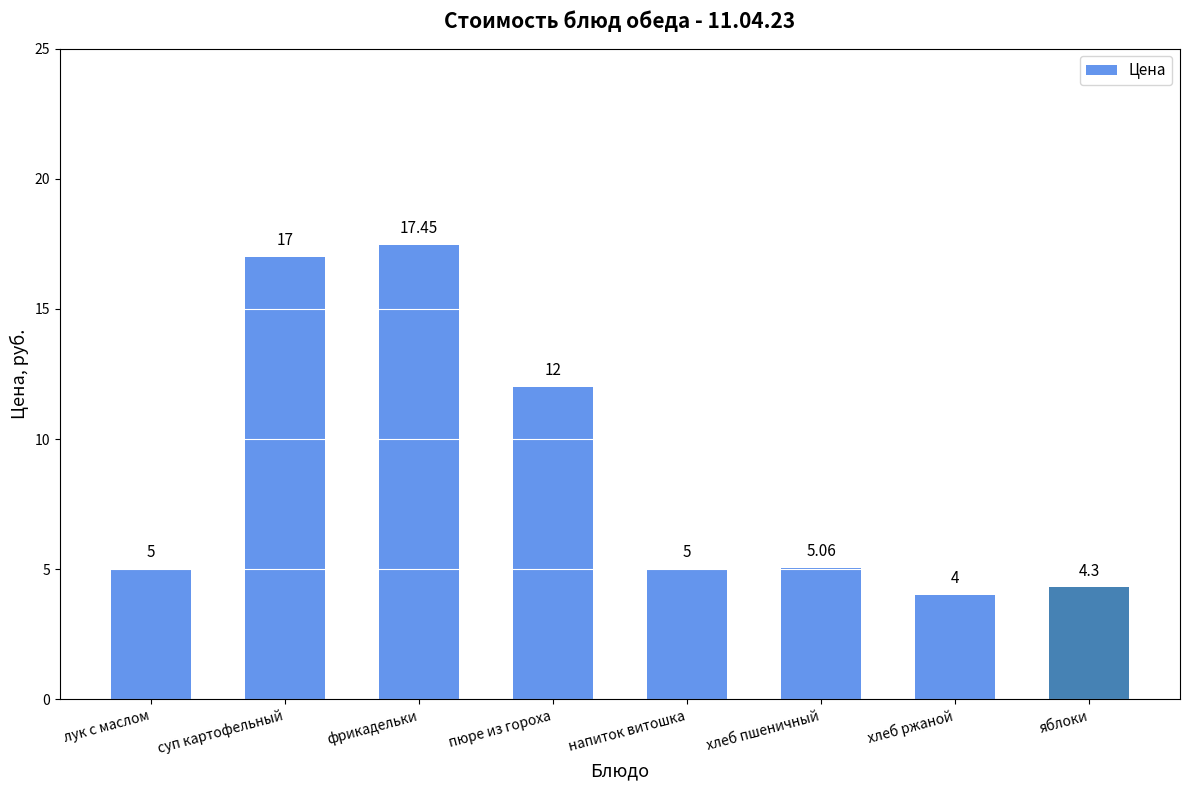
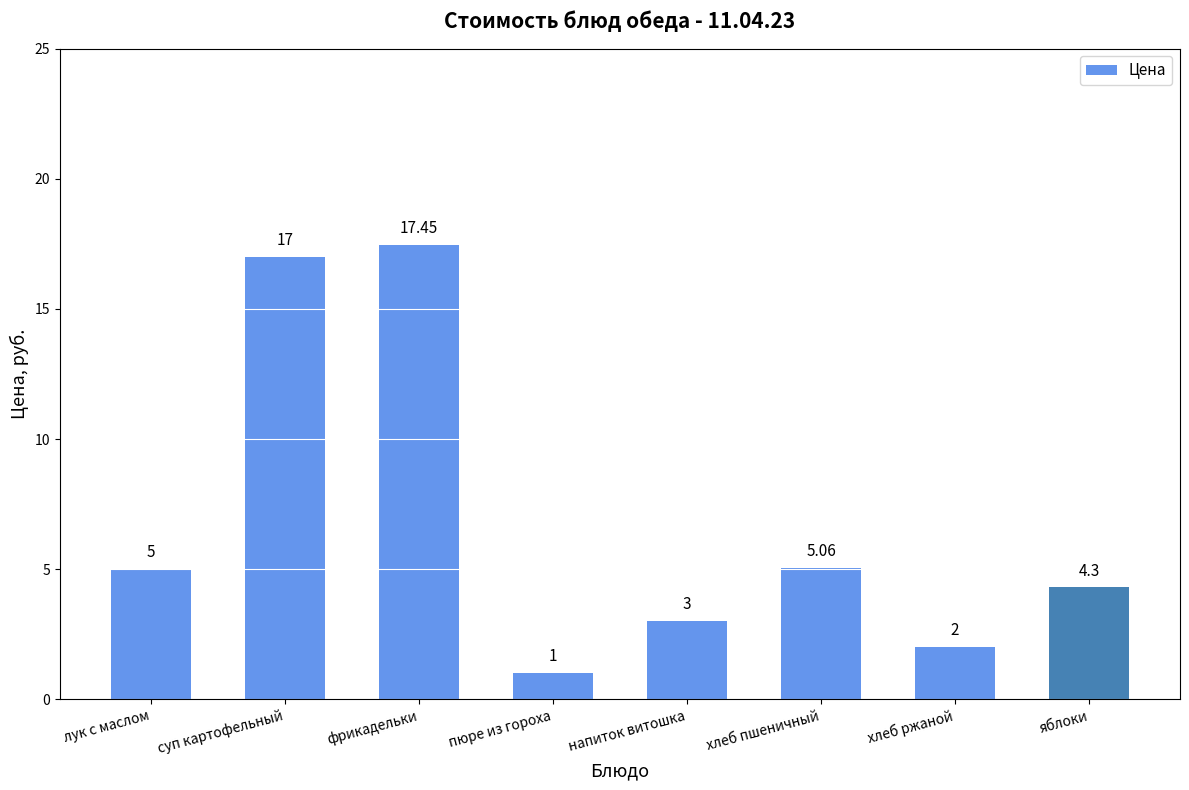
пюре из гороха: 12 -> 1
напиток витошка: 5 -> 3
хлеб ржаной: 4 -> 2
